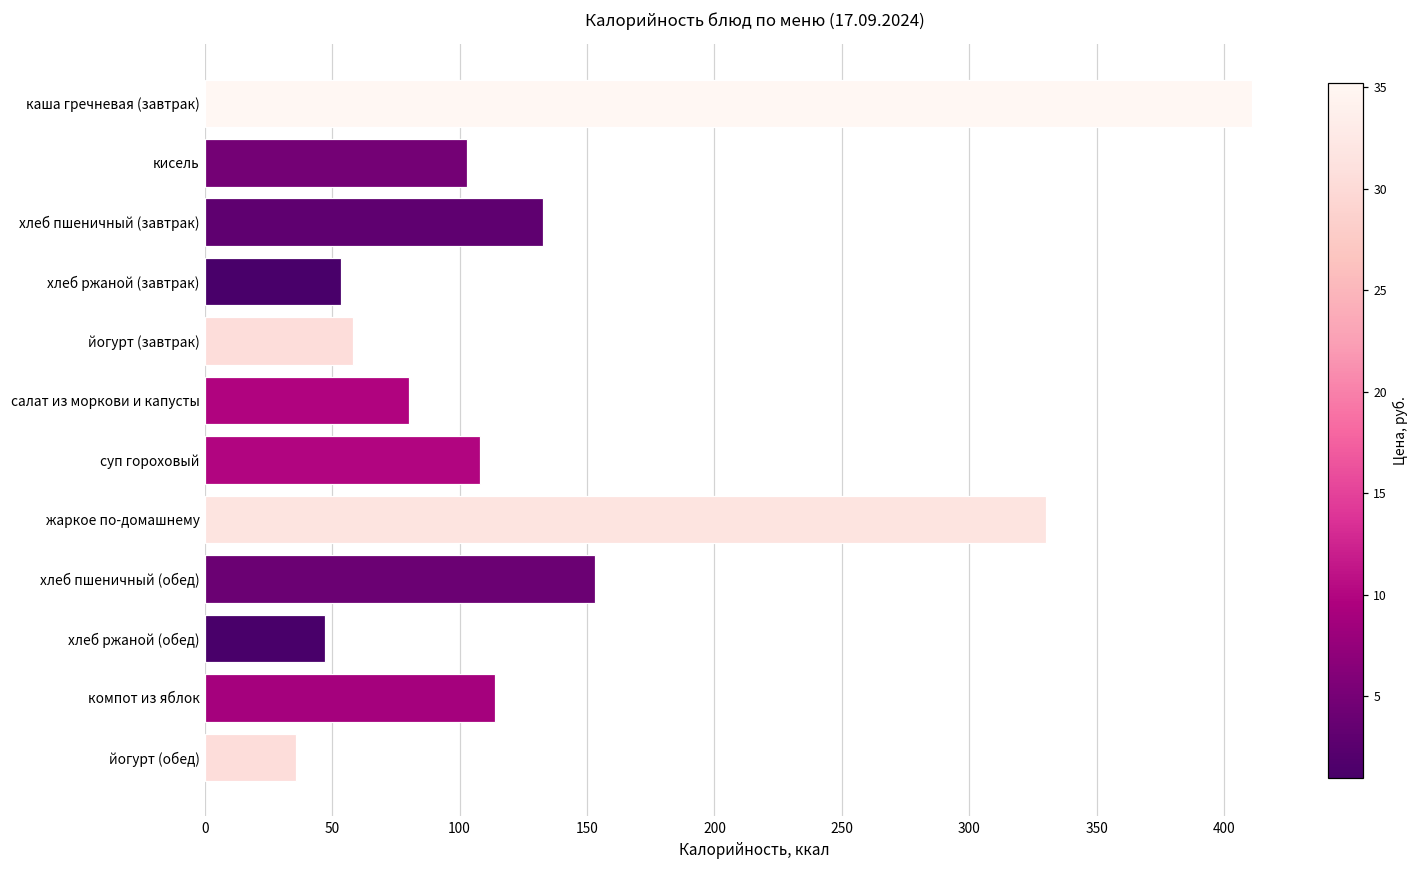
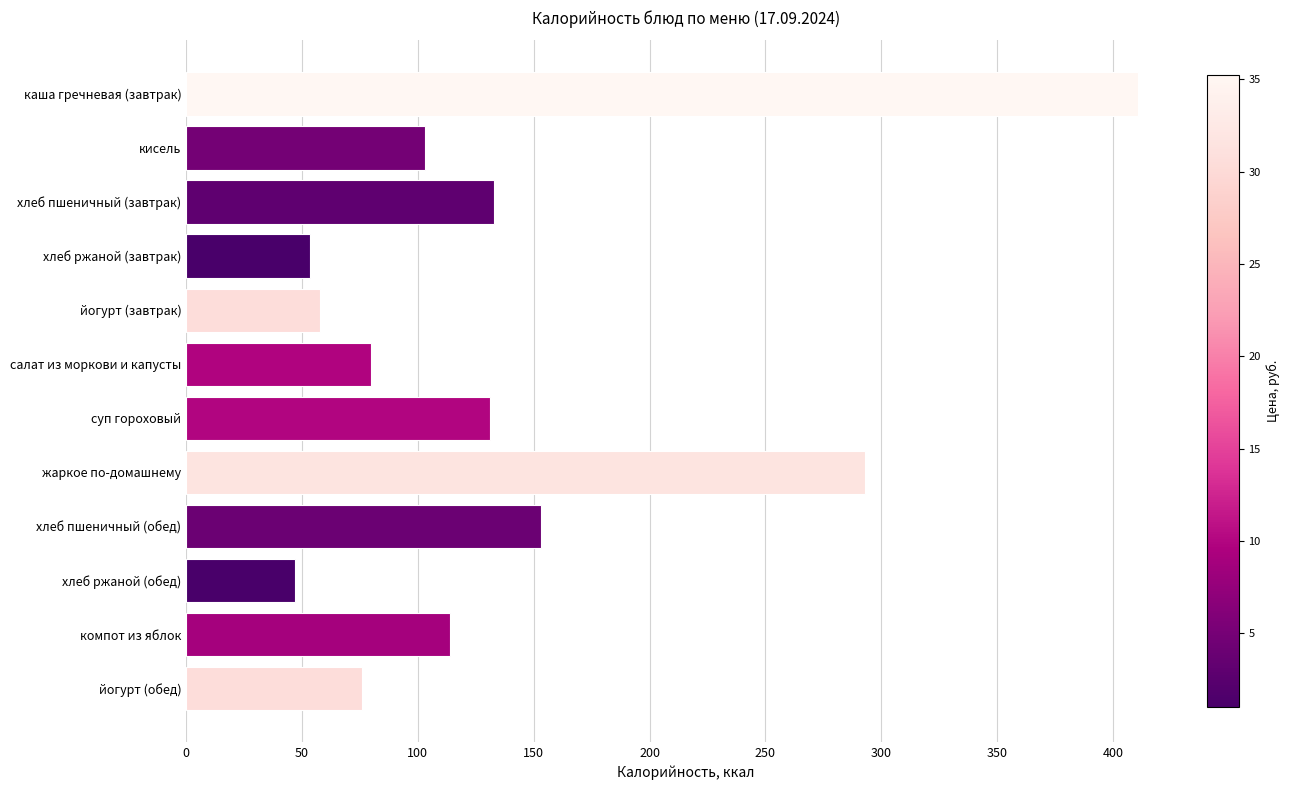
суп гороховый: 108 -> 131
жаркое по-домашнему: 330 -> 293
йогурт (обед): 36 -> 76
